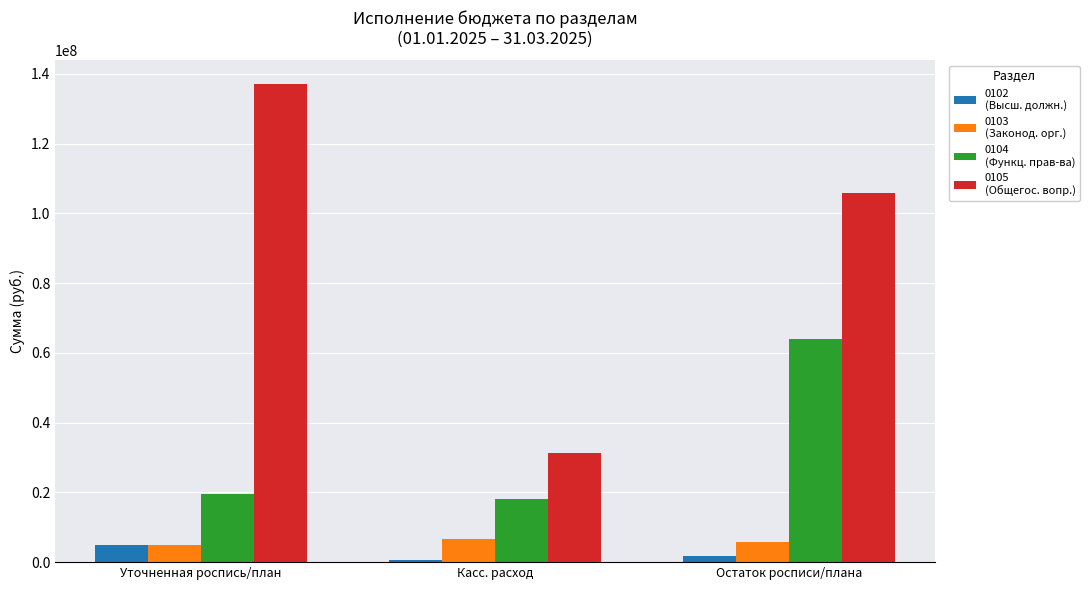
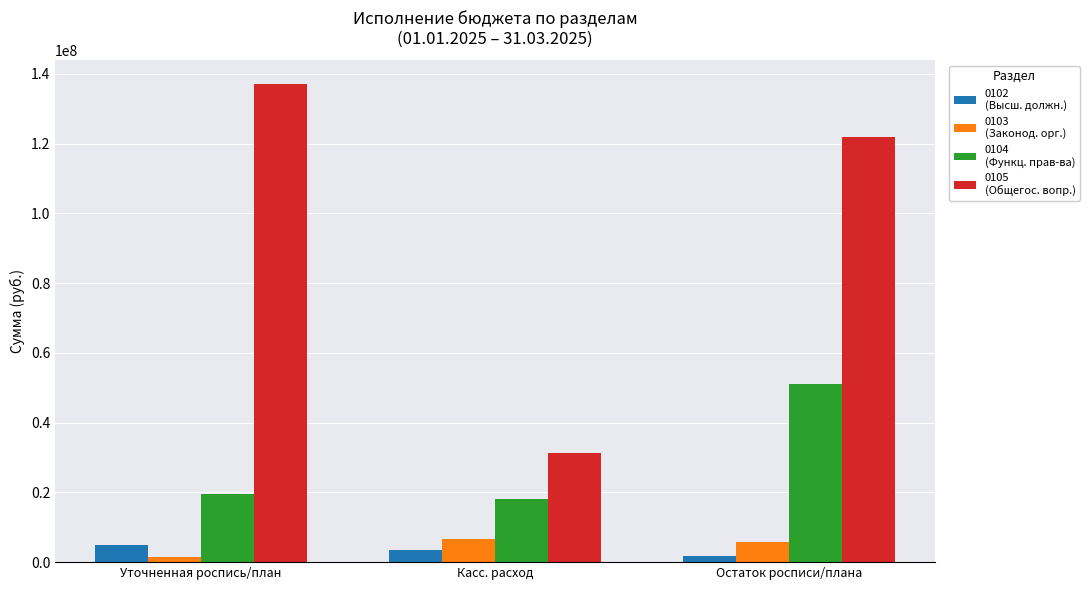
0103 (Законод. орг.), Уточненная роспись/план: 5000000 -> 2000000
0102 (Высш. должн.), Касс. расход: 1000000 -> 3000000
0104 (Функц. прав-ва), Остаток росписи/плана: 64000000 -> 51000000
0105 (Общегос. вопр.), Остаток росписи/плана: 106000000 -> 122000000
